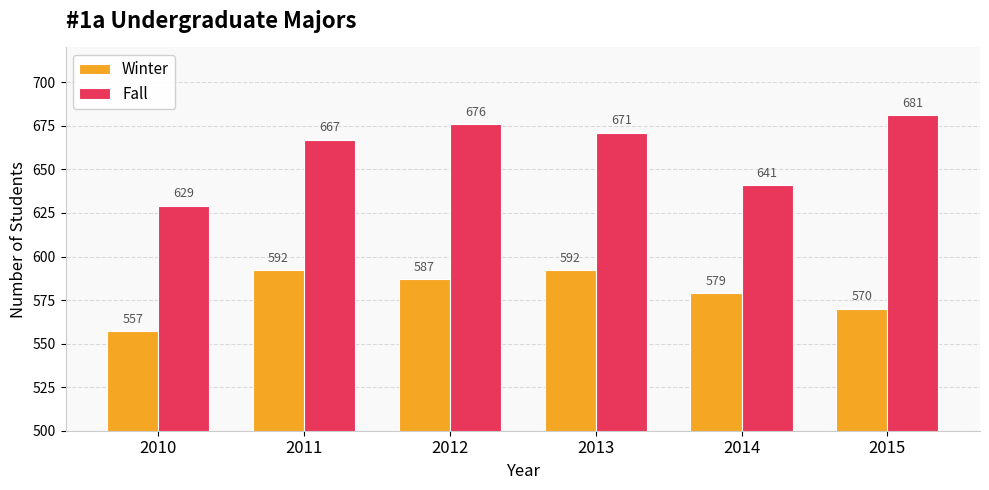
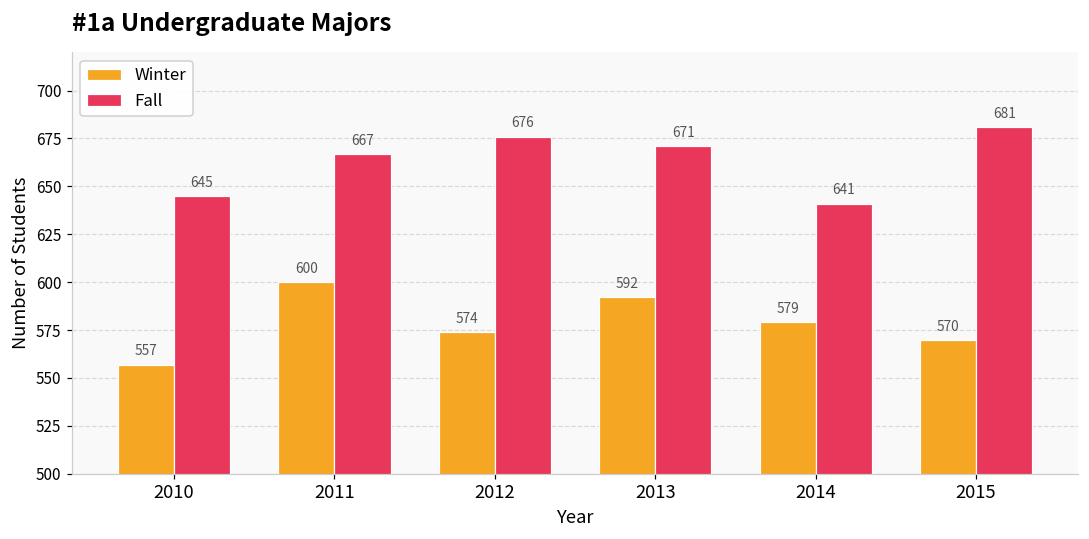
Fall, 2010: 629 -> 645
Winter, 2011: 592 -> 600
Winter, 2012: 587 -> 574
